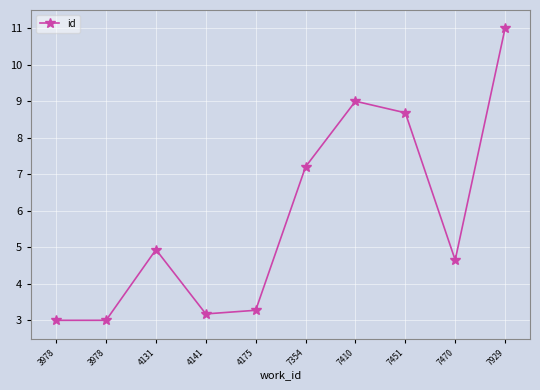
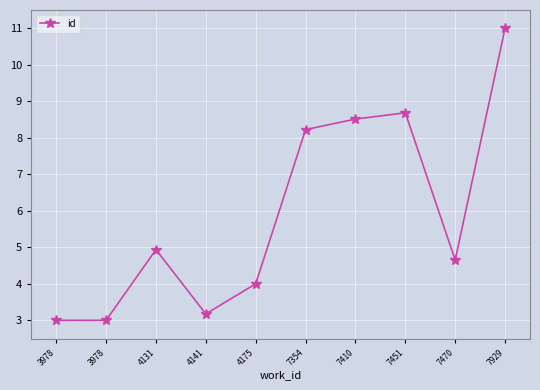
4175: 3.3 -> 4.0
7354: 7.2 -> 8.2
7410: 9.0 -> 8.5
